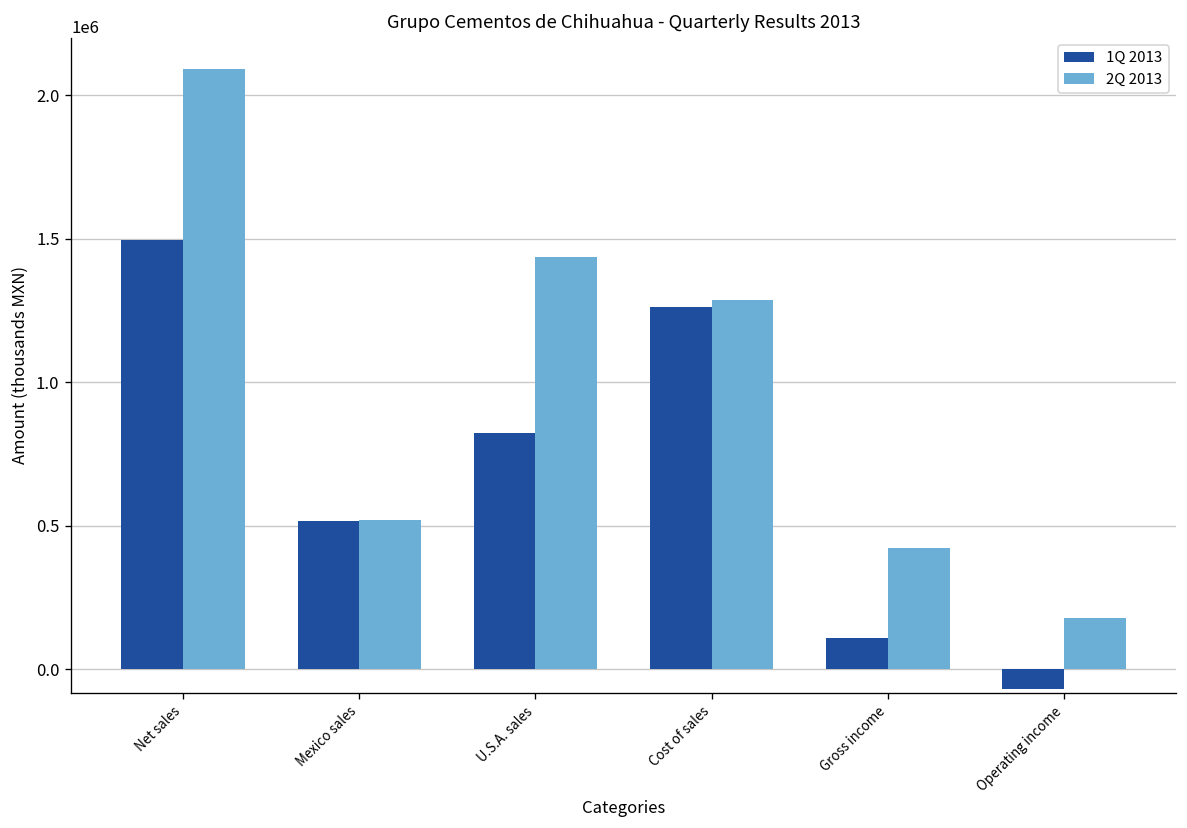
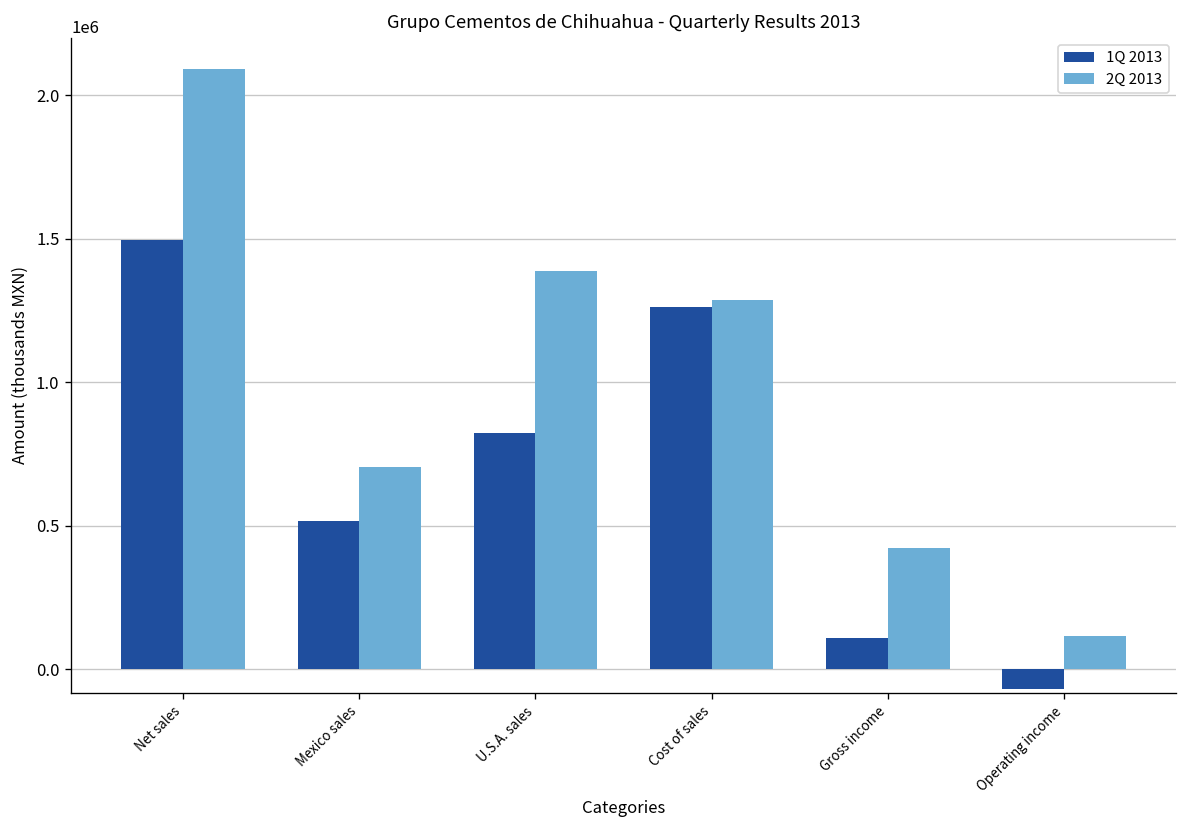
2Q 2013, Mexico sales: 520000 -> 710000
2Q 2013, U.S.A. sales: 1440000 -> 1390000
2Q 2013, Operating income: 180000 -> 120000
